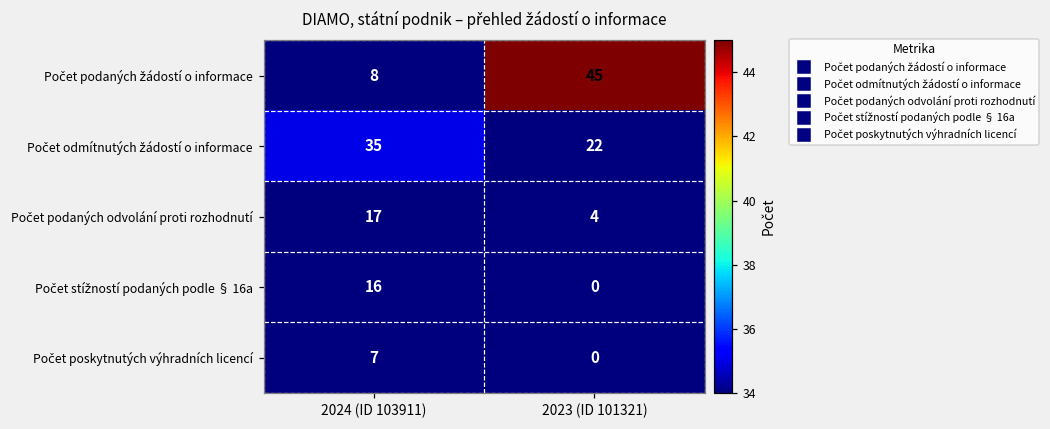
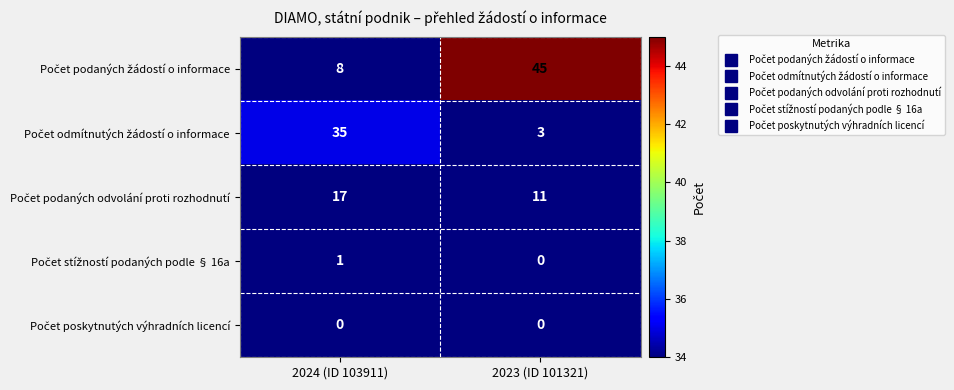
Počet odmítnutých žádostí o informace, 2023 (ID 101321): 22 -> 3
Počet podaných odvolání proti rozhodnutí, 2023 (ID 101321): 4 -> 11
Počet stížností podaných podle § 16a, 2024 (ID 103911): 16 -> 1
Počet poskytnutých výhradních licencí, 2024 (ID 103911): 7 -> 0
